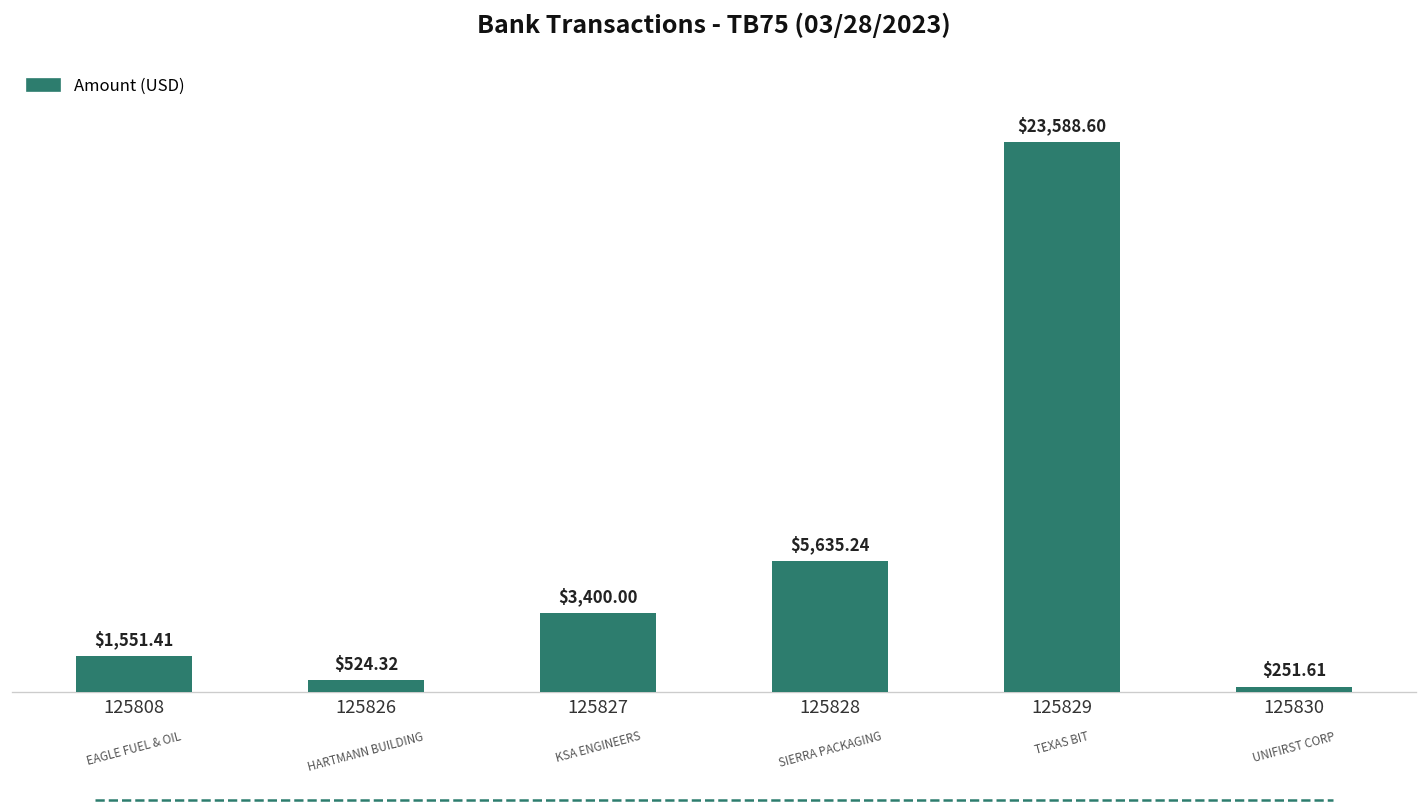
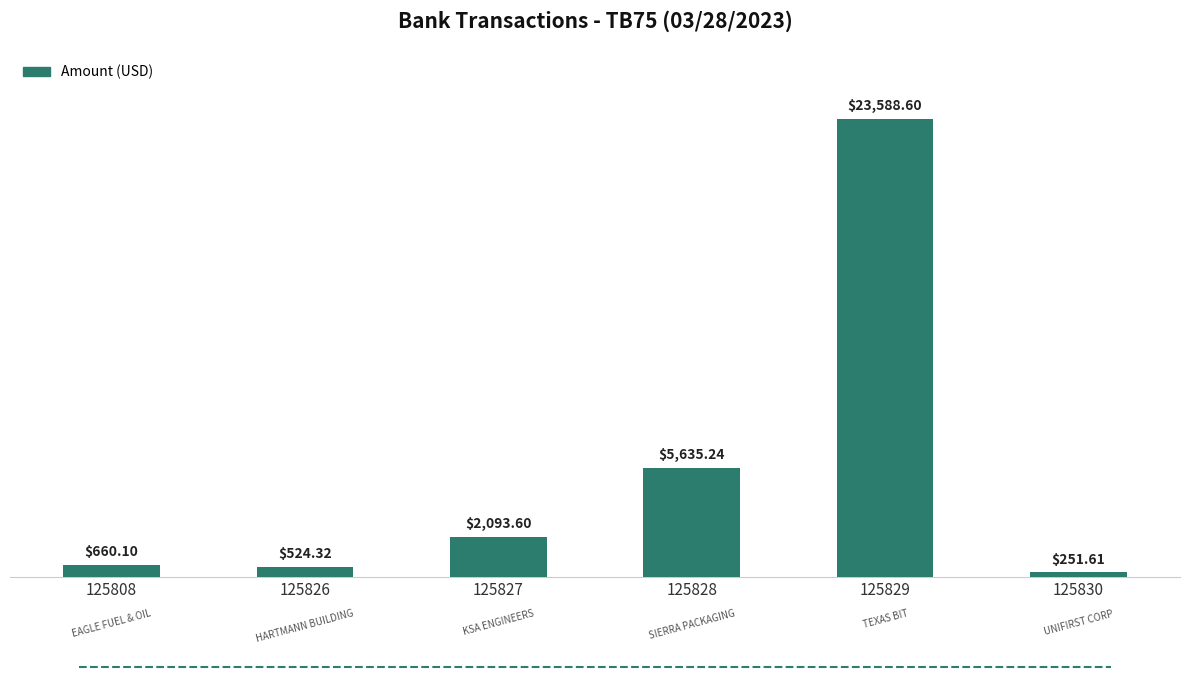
125808: $1,551.41 -> $660.10
125827: $3,400.00 -> $2,093.60
